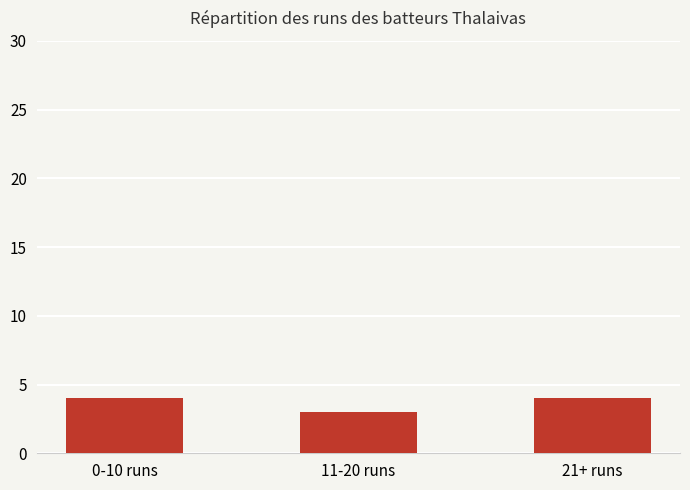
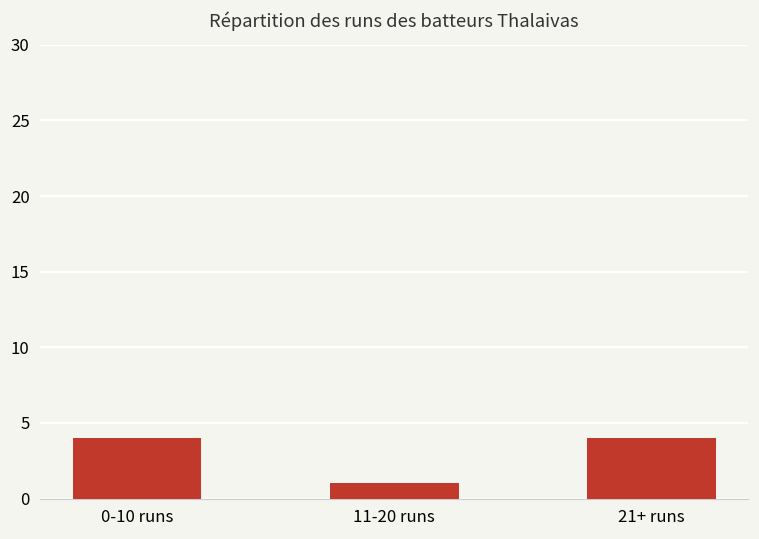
11-20 runs: 3 -> 1
